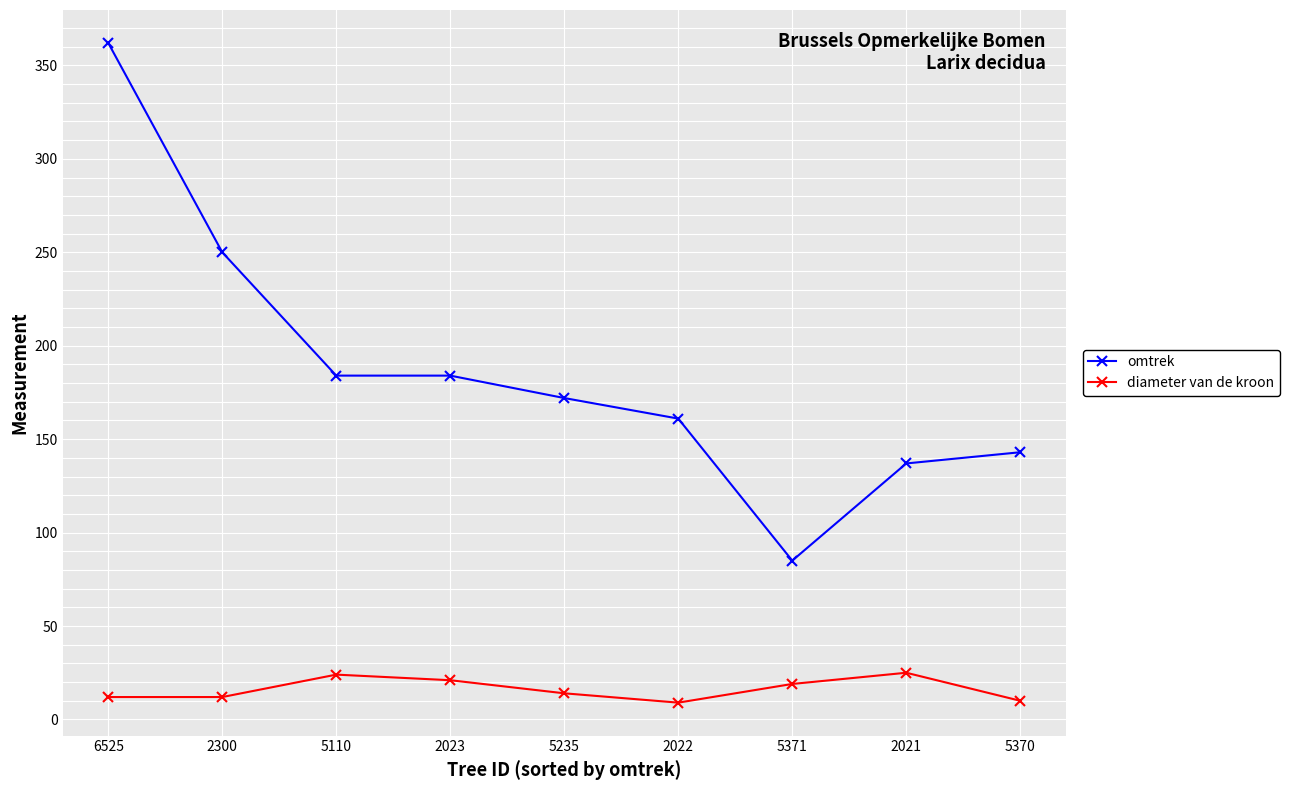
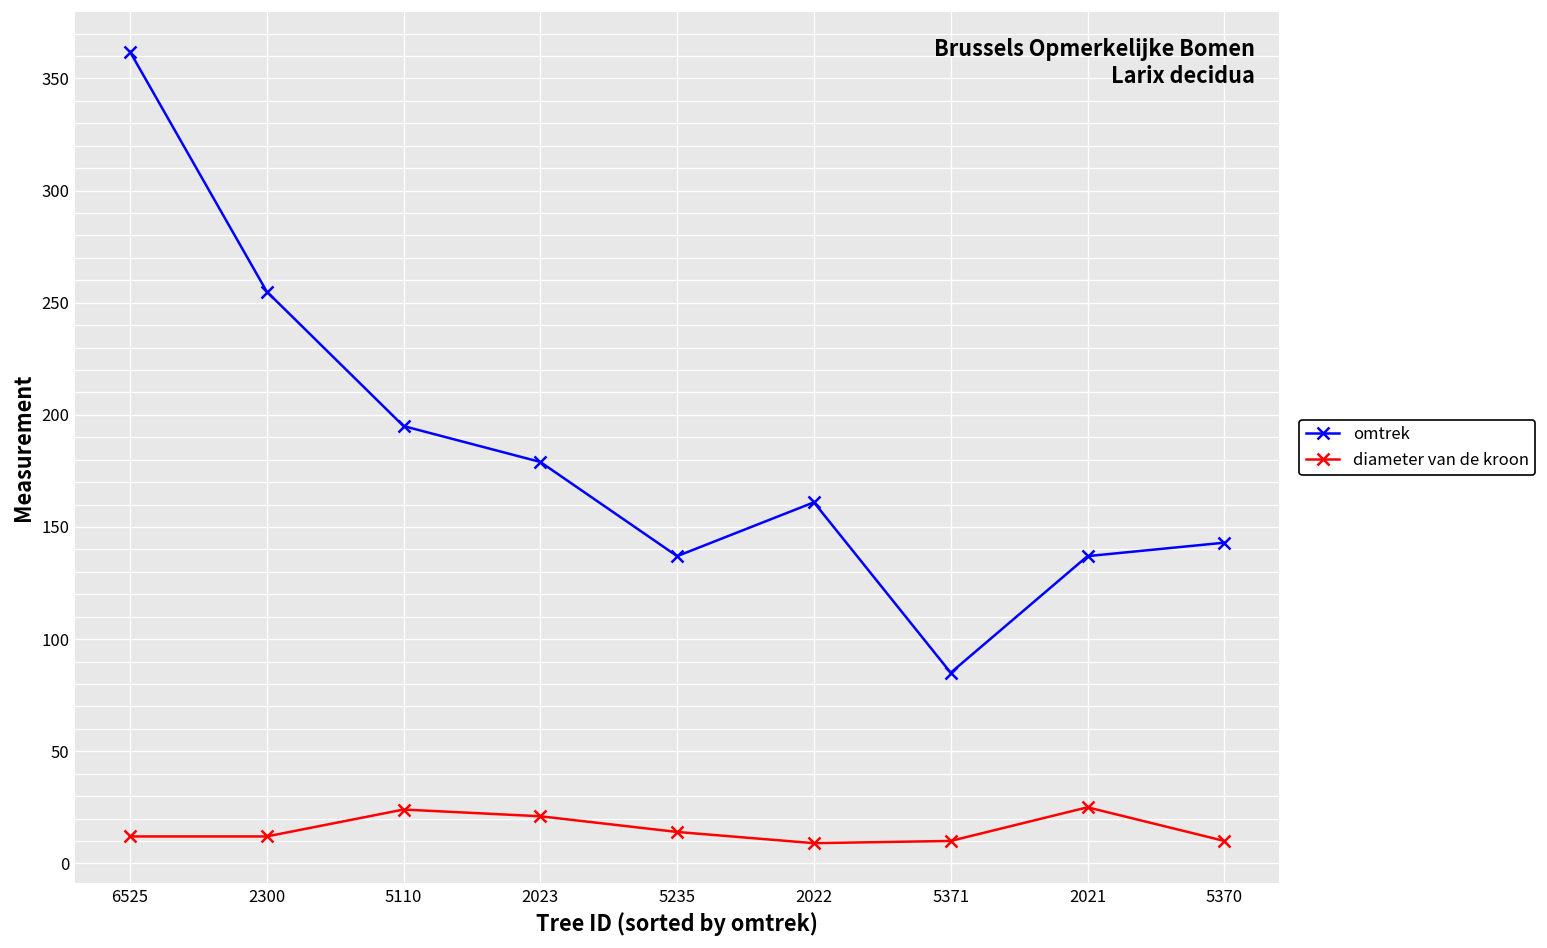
omtrek, 2300: 250 -> 255
omtrek, 5110: 184 -> 195
omtrek, 2023: 184 -> 179
omtrek, 5235: 172 -> 137
diameter van de kroon, 5371: 19 -> 10
